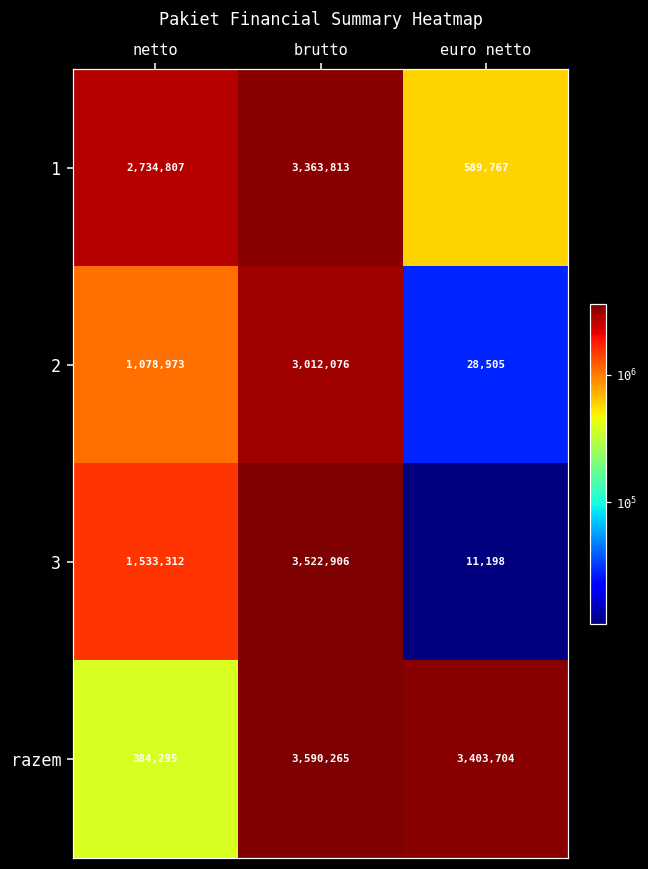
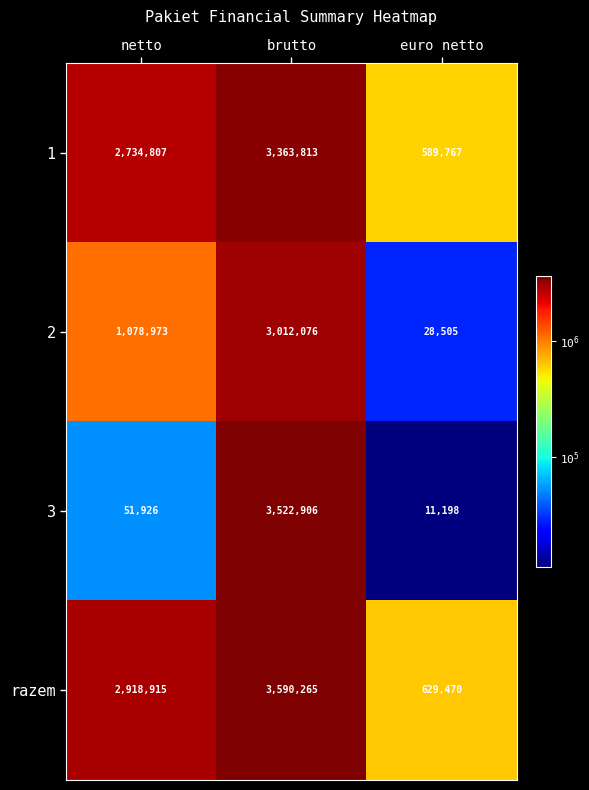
3, netto: 1,533,312 -> 51,926
razem, netto: 384,295 -> 2,918,915
razem, euro netto: 3,403,704 -> 629,470
